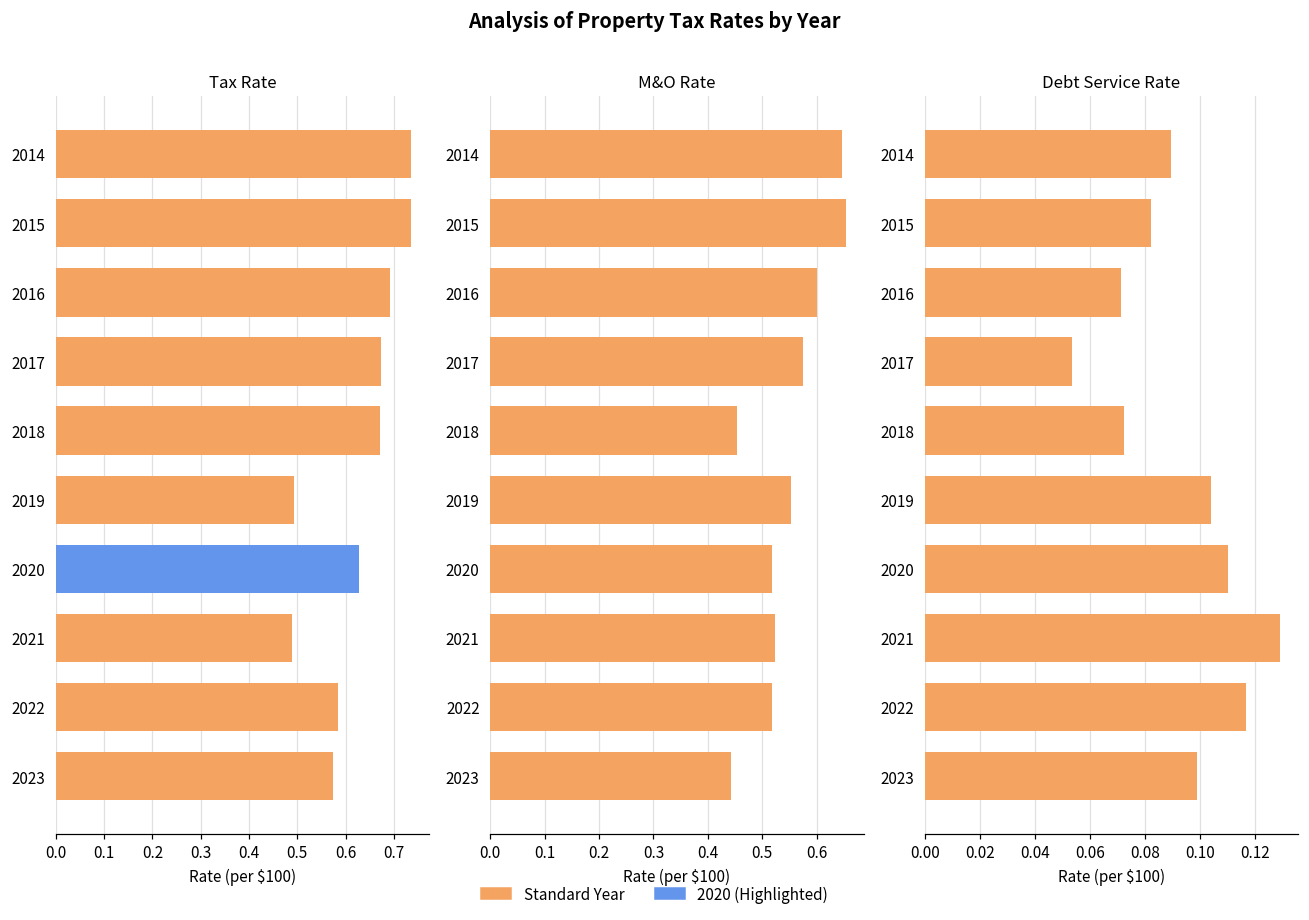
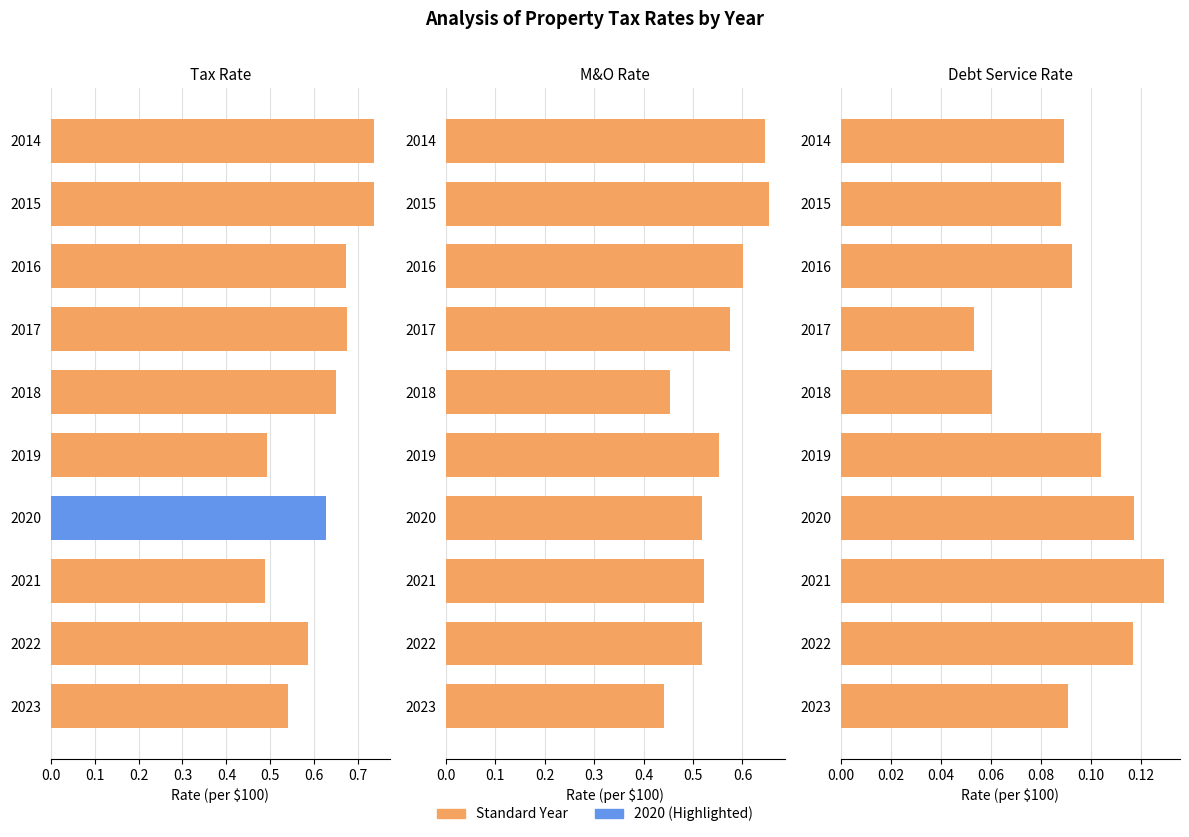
Tax Rate, 2016: 0.69 -> 0.67
Tax Rate, 2018: 0.67 -> 0.65
Tax Rate, 2023: 0.57 -> 0.54
Debt Service Rate, 2015: 0.082 -> 0.088
Debt Service Rate, 2016: 0.071 -> 0.093
Debt Service Rate, 2018: 0.072 -> 0.061
Debt Service Rate, 2020: 0.110 -> 0.117
Debt Service Rate, 2023: 0.099 -> 0.091
